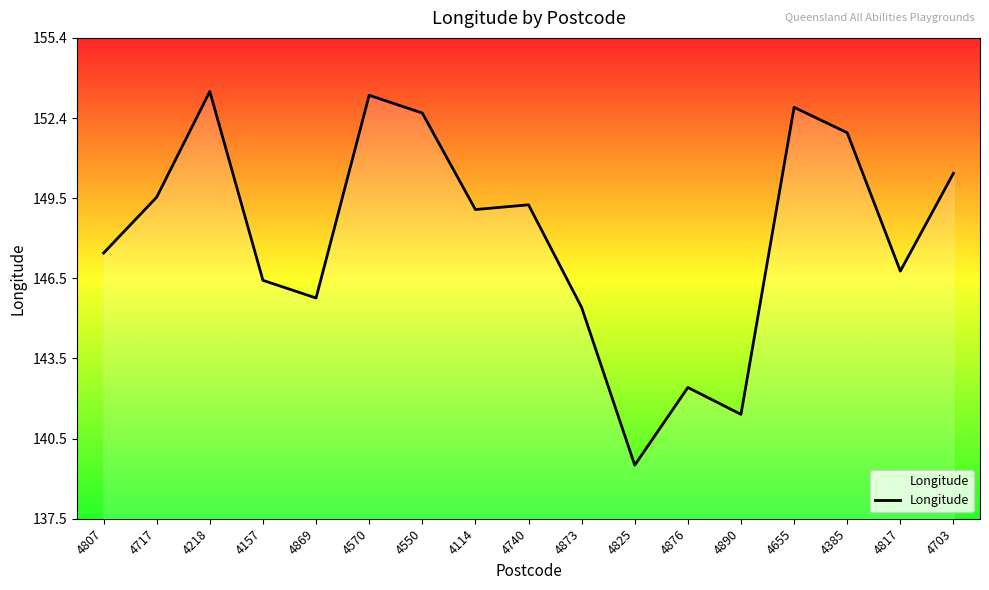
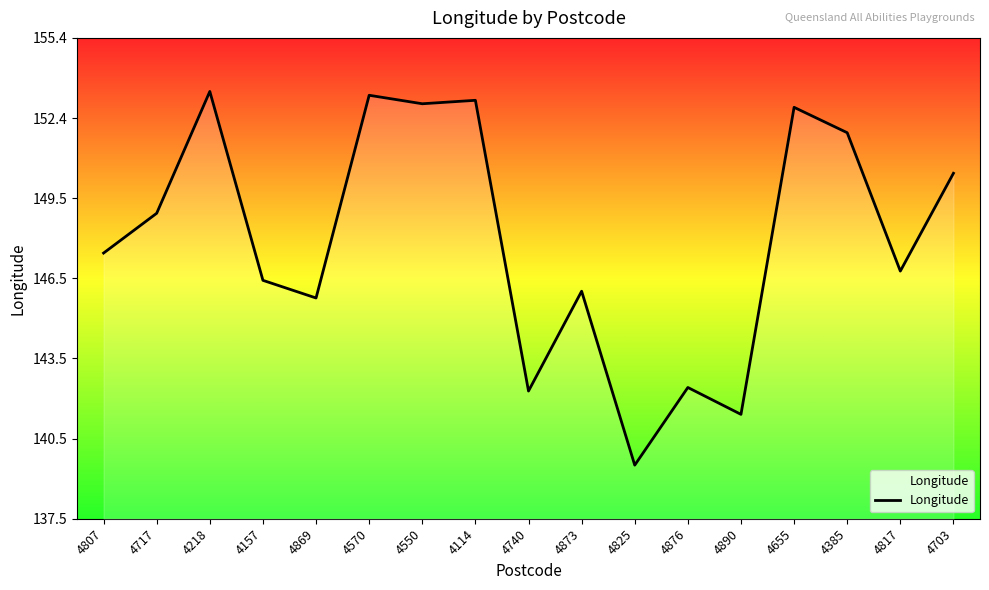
4717: 149.5 -> 148.9
4550: 152.6 -> 153.0
4114: 149.0 -> 153.1
4740: 149.2 -> 142.3
4873: 145.4 -> 146.0
